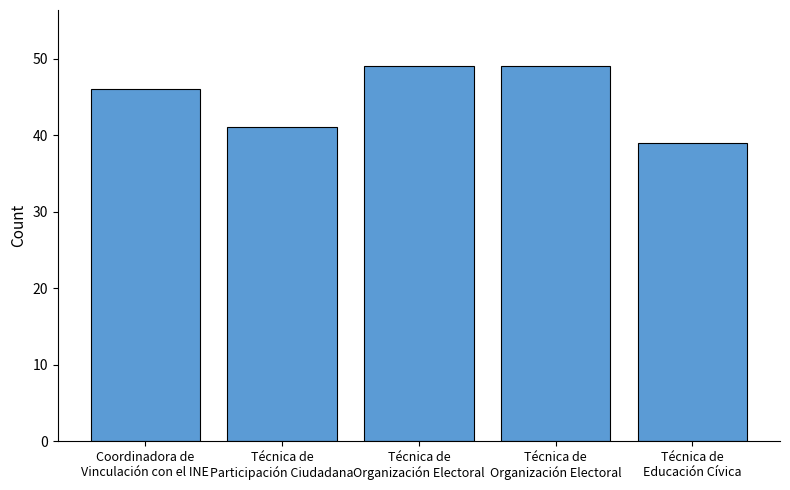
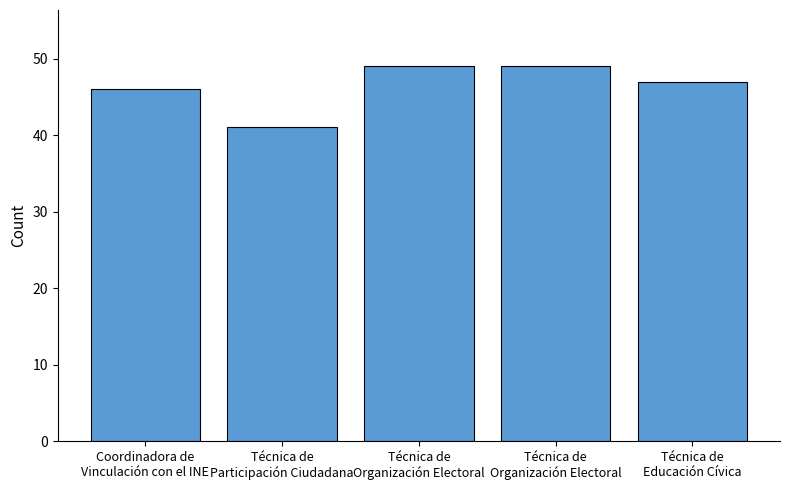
Técnica de Educación Cívica: 39 -> 47
